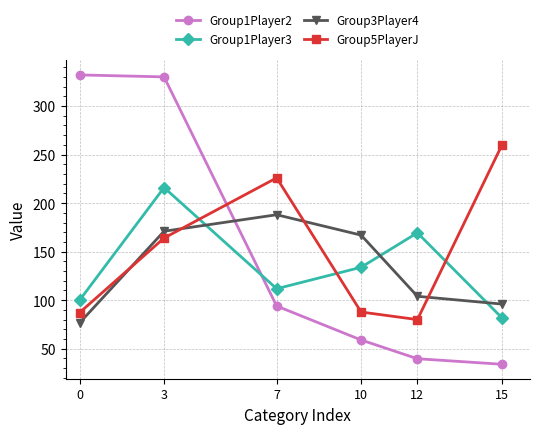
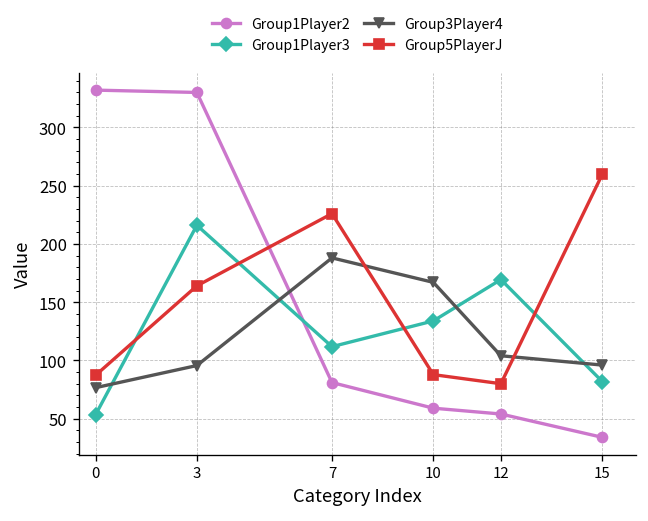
Group1Player3, 0: 100 -> 50
Group3Player4, 3: 170 -> 100
Group1Player2, 7: 90 -> 80
Group1Player2, 12: 40 -> 50
